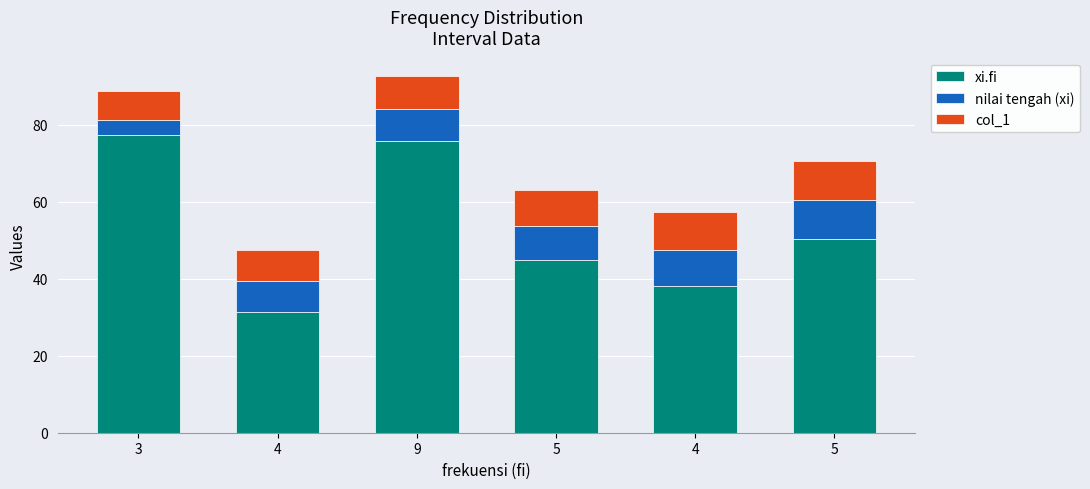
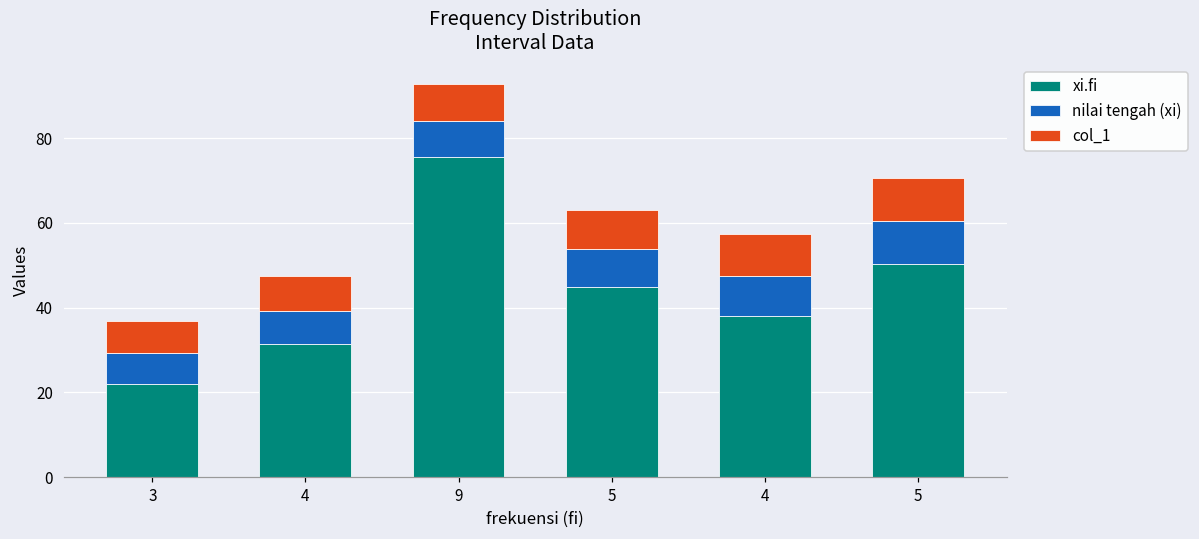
xi.fi, 3: 77 -> 22
nilai tengah (xi), 3: 4 -> 7
